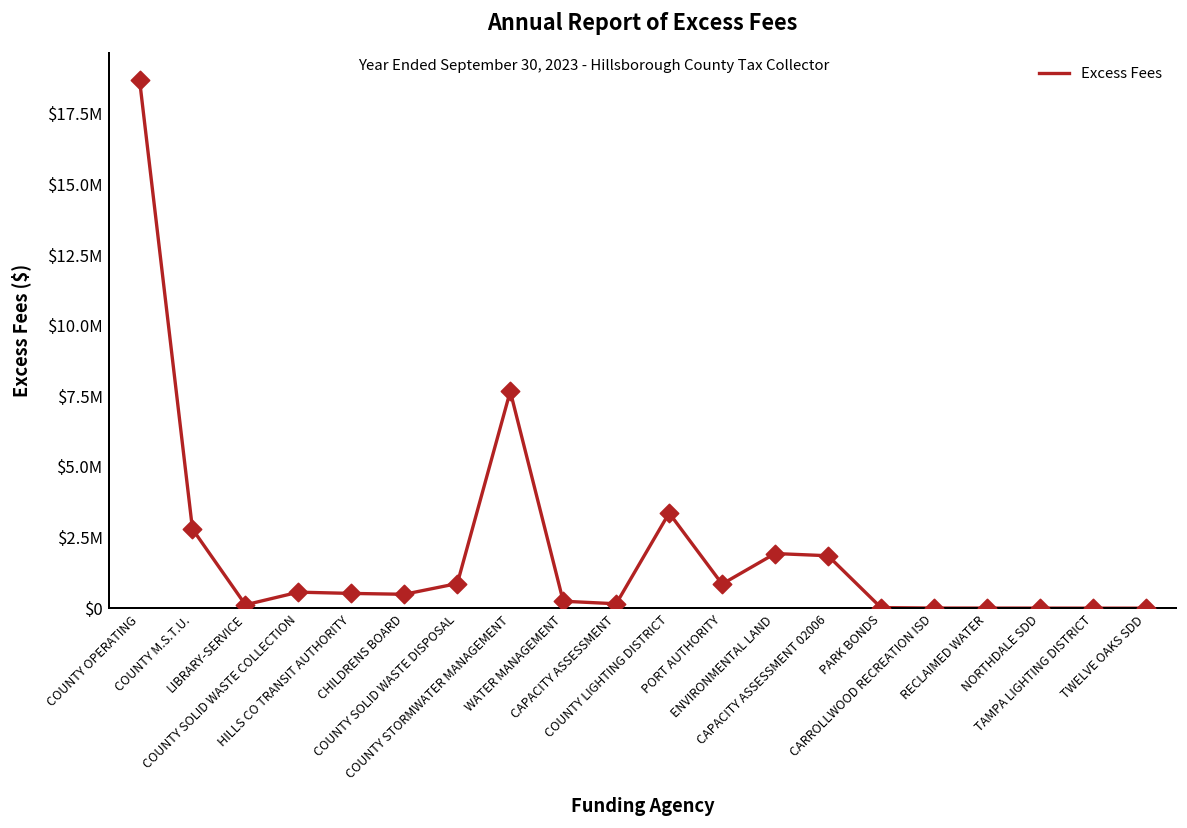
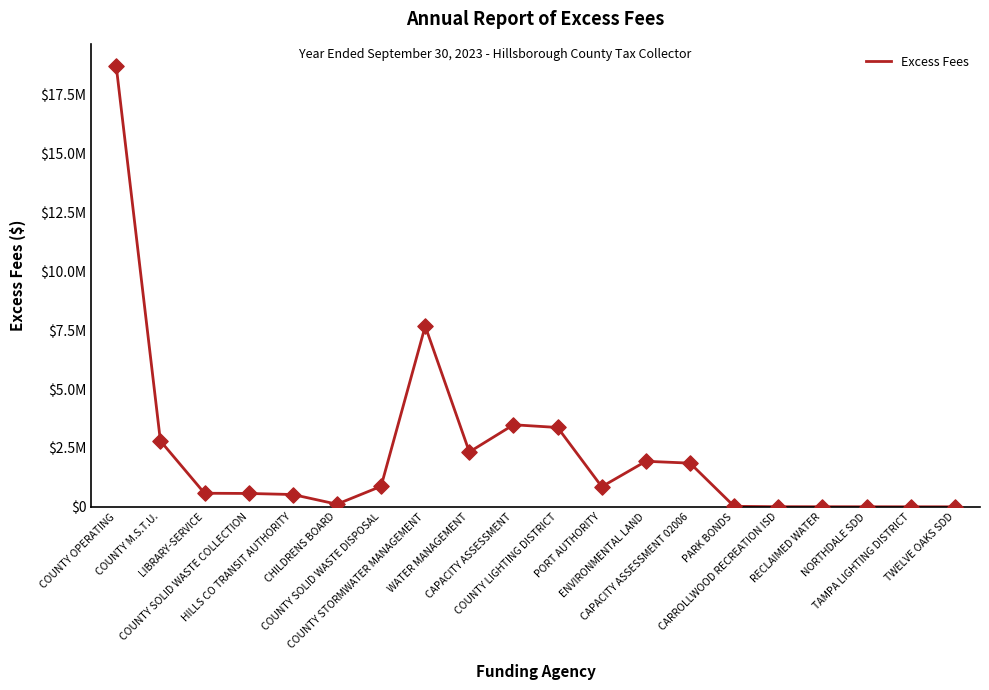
LIBRARY-SERVICE: $100000 -> $600000
CHILDRENS BOARD: $500000 -> $100000
WATER MANAGEMENT: $200000 -> $2300000
CAPACITY ASSESSMENT: $200000 -> $3500000
